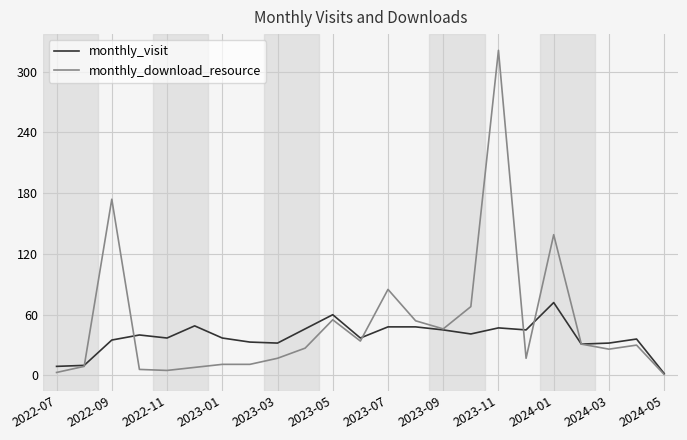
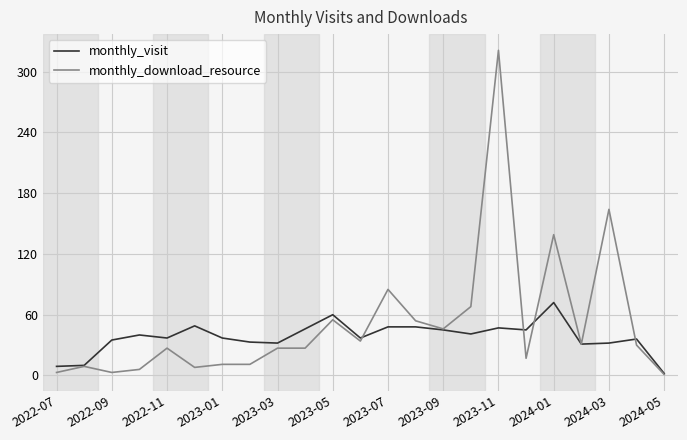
monthly_download_resource, 2022-09: 174 -> 3
monthly_download_resource, 2022-11: 5 -> 27
monthly_download_resource, 2023-03: 17 -> 27
monthly_download_resource, 2024-03: 26 -> 164
